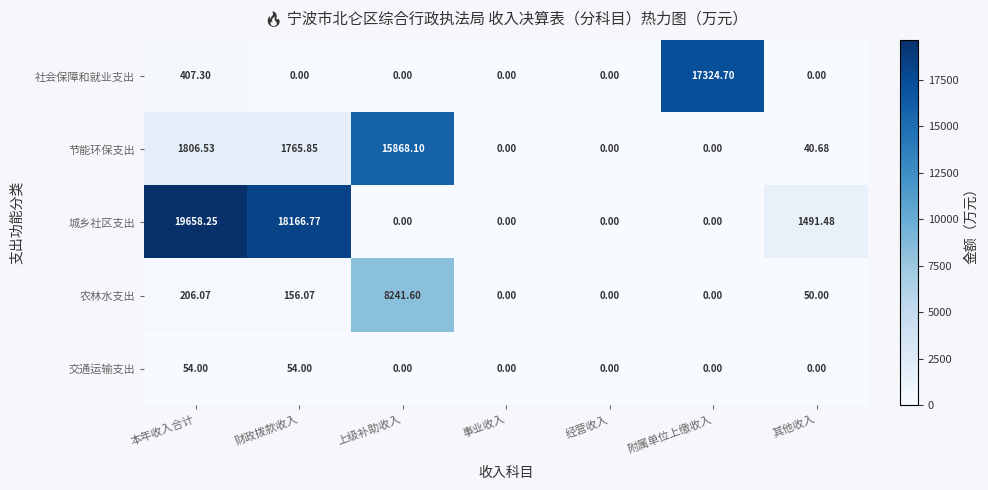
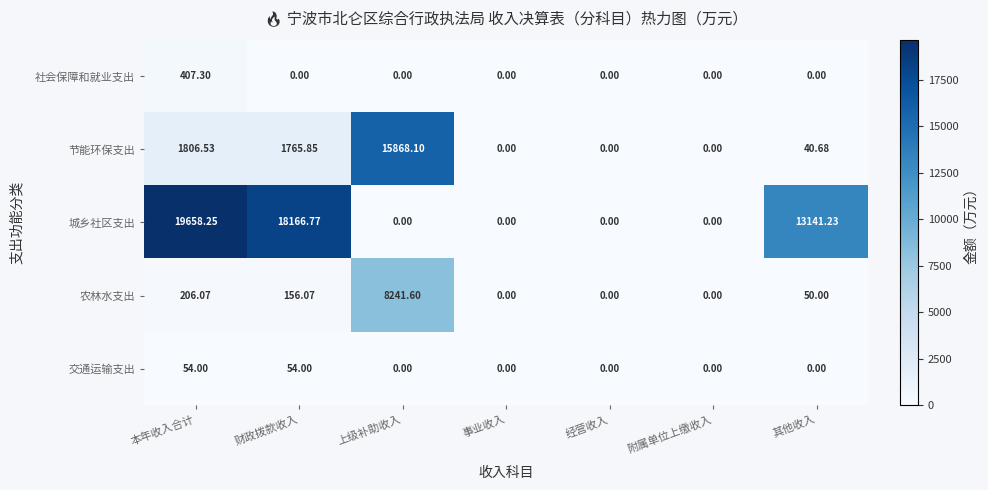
社会保障和就业支出, 附属单位上缴收入: 17324.70 -> 0.00
城乡社区支出, 其他收入: 1491.48 -> 13141.23
